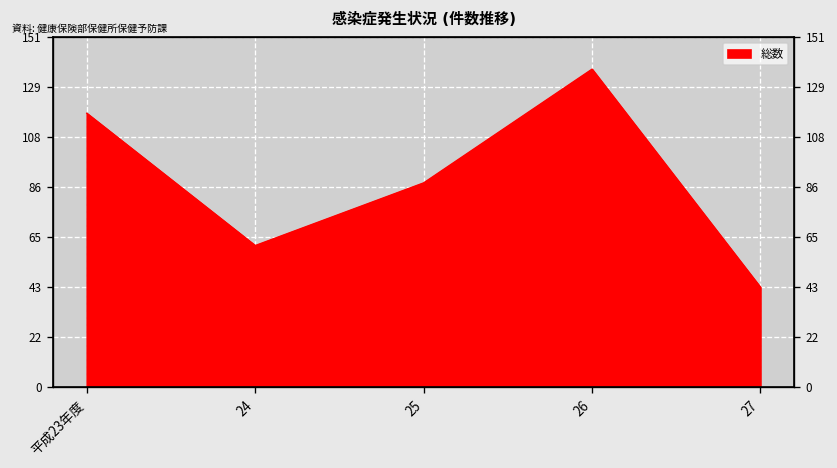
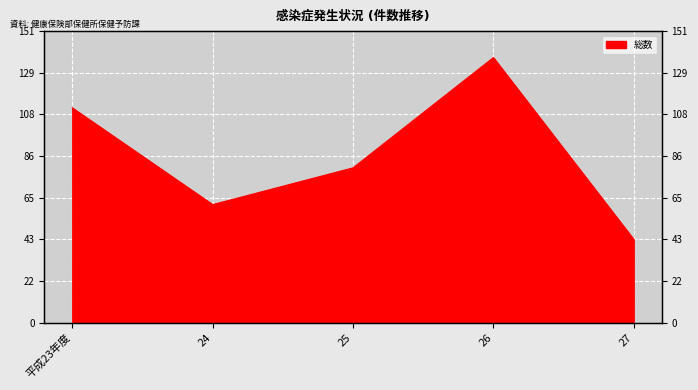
平成23年度: 118 -> 111
25: 88 -> 80
